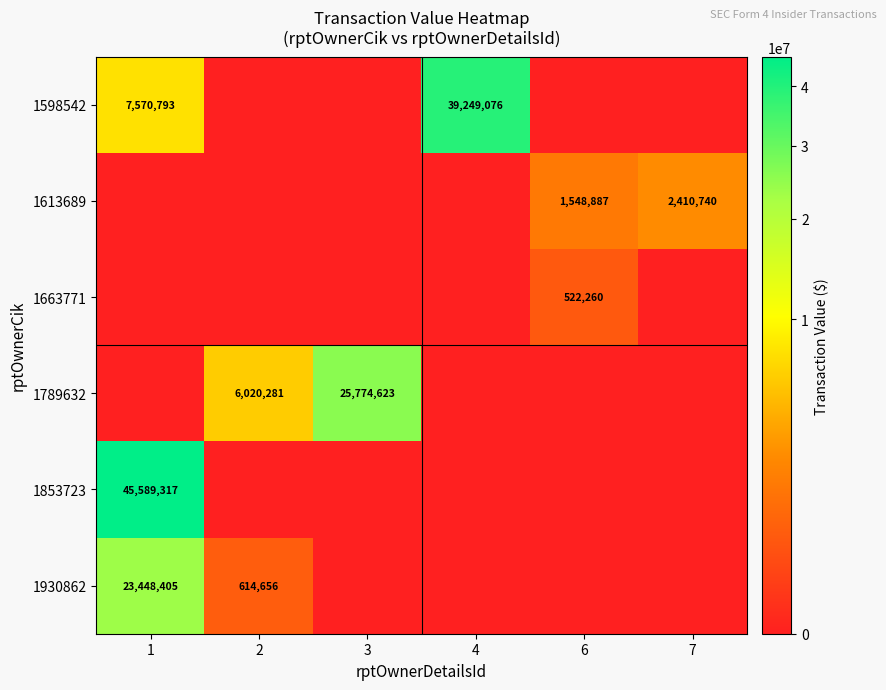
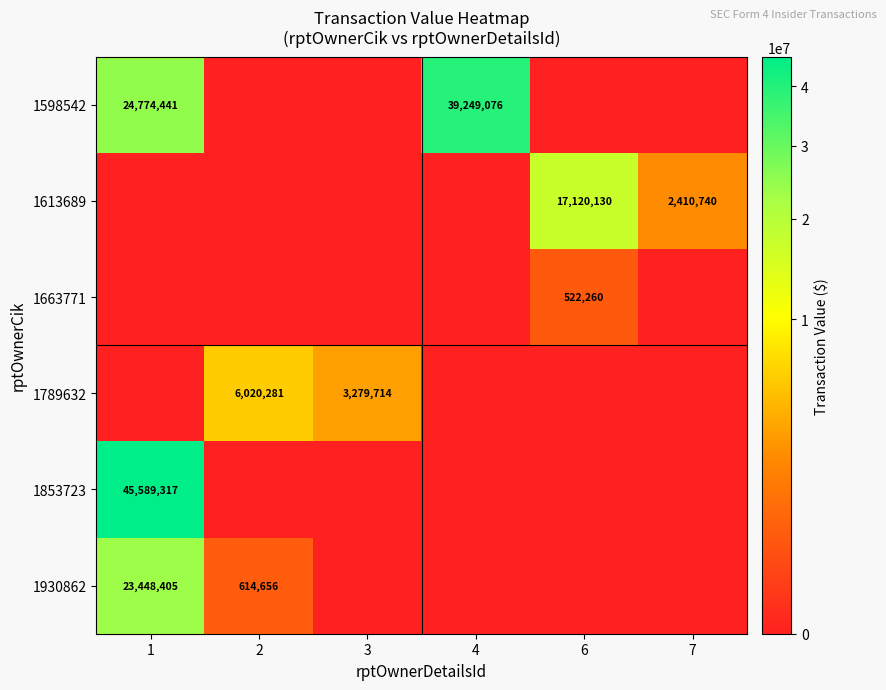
1598542, 1: 7,570,793 -> 24,774,441
1613689, 6: 1,548,887 -> 17,120,130
1789632, 3: 25,774,623 -> 3,279,714
